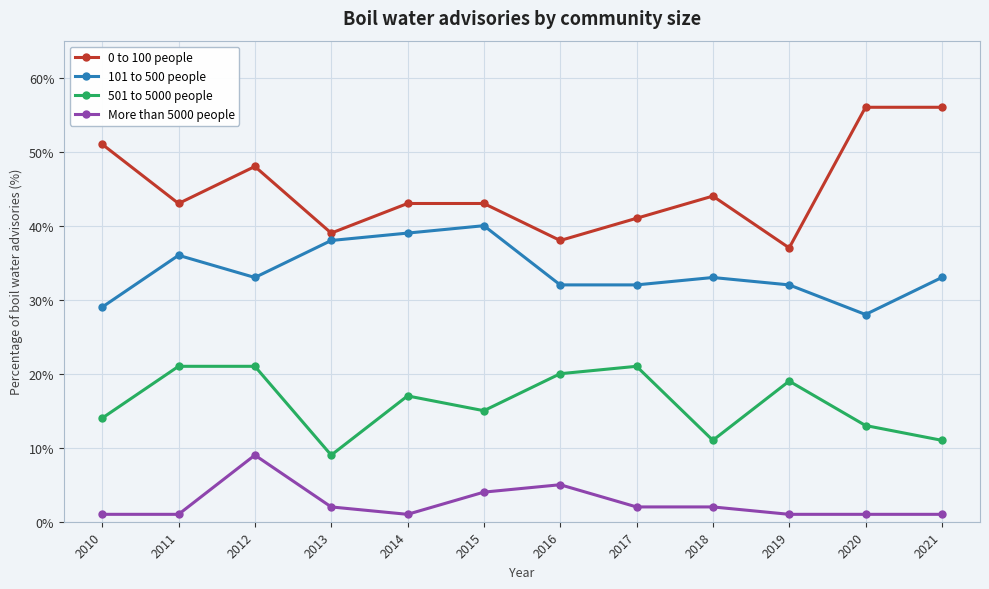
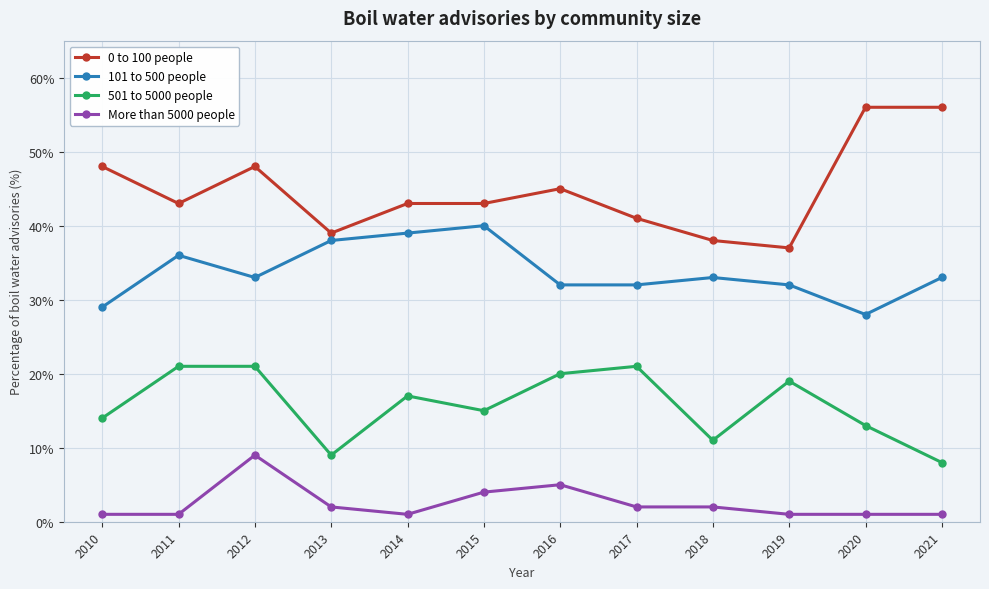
0 to 100 people, 2010: 51% -> 48%
0 to 100 people, 2016: 38% -> 45%
0 to 100 people, 2018: 44% -> 38%
501 to 5000 people, 2021: 11% -> 8%
